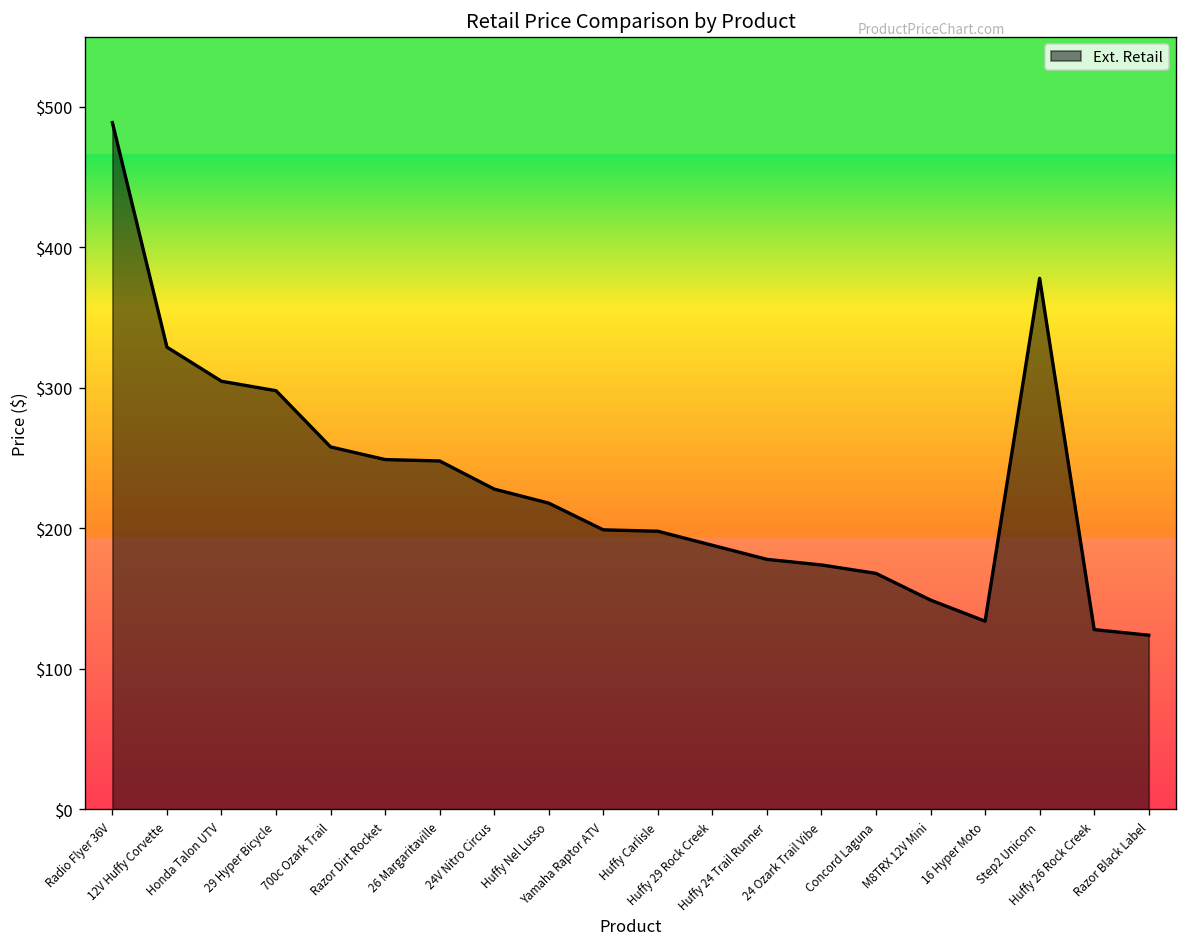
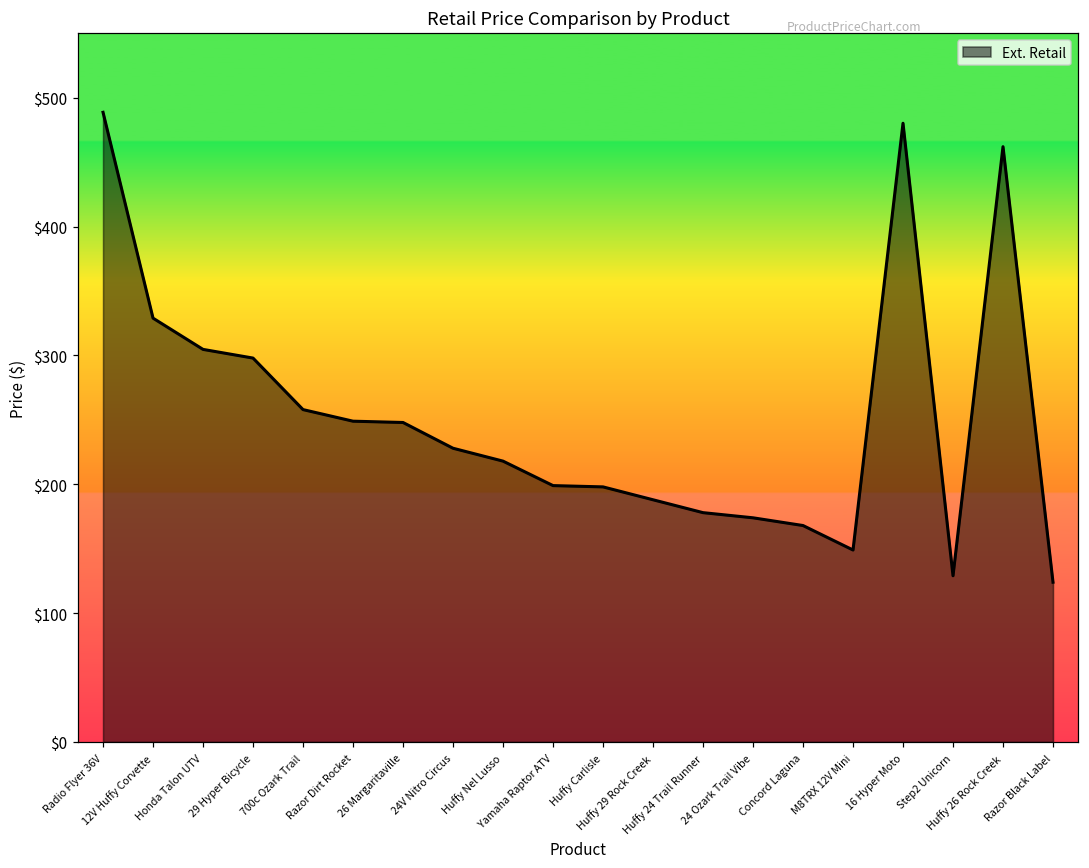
16 Hyper Moto: $134 -> $480
Step2 Unicorn: $378 -> $129
Huffy 26 Rock Creek: $128 -> $462
